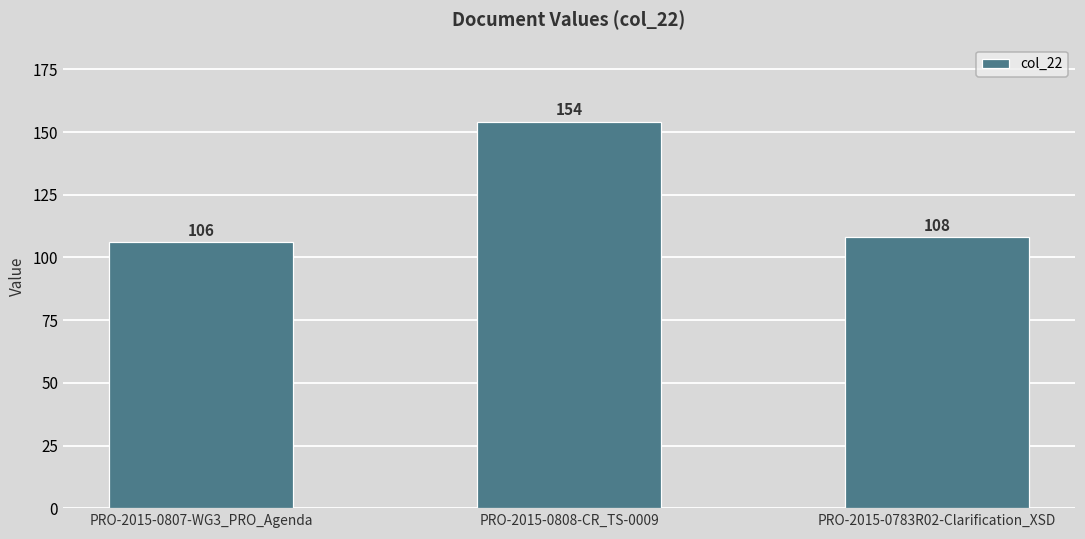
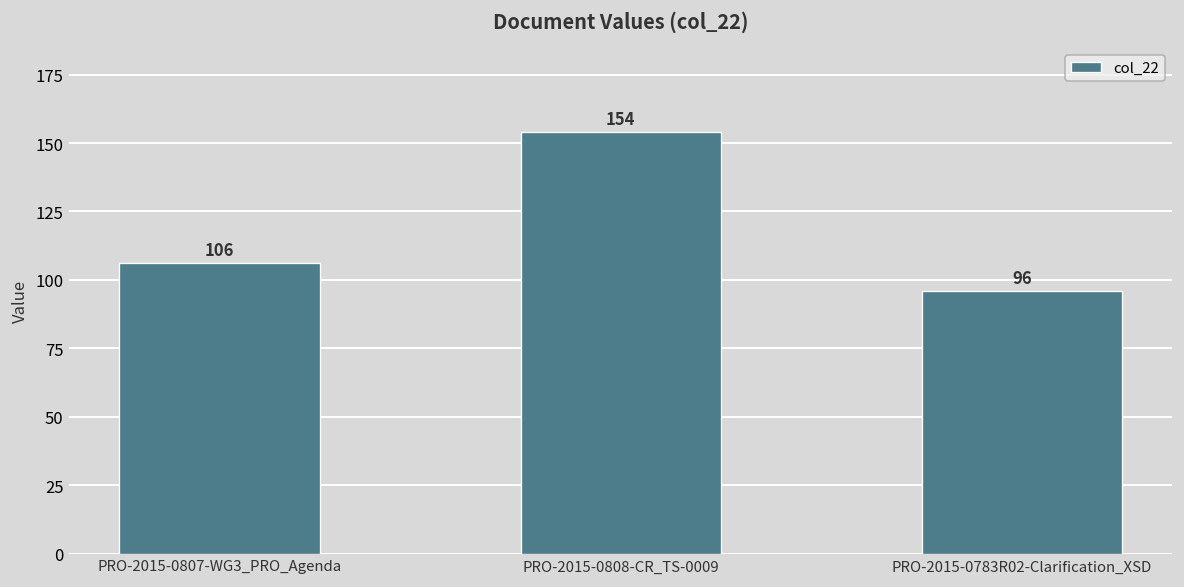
PRO-2015-0783R02-Clarification_XSD: 108 -> 96
